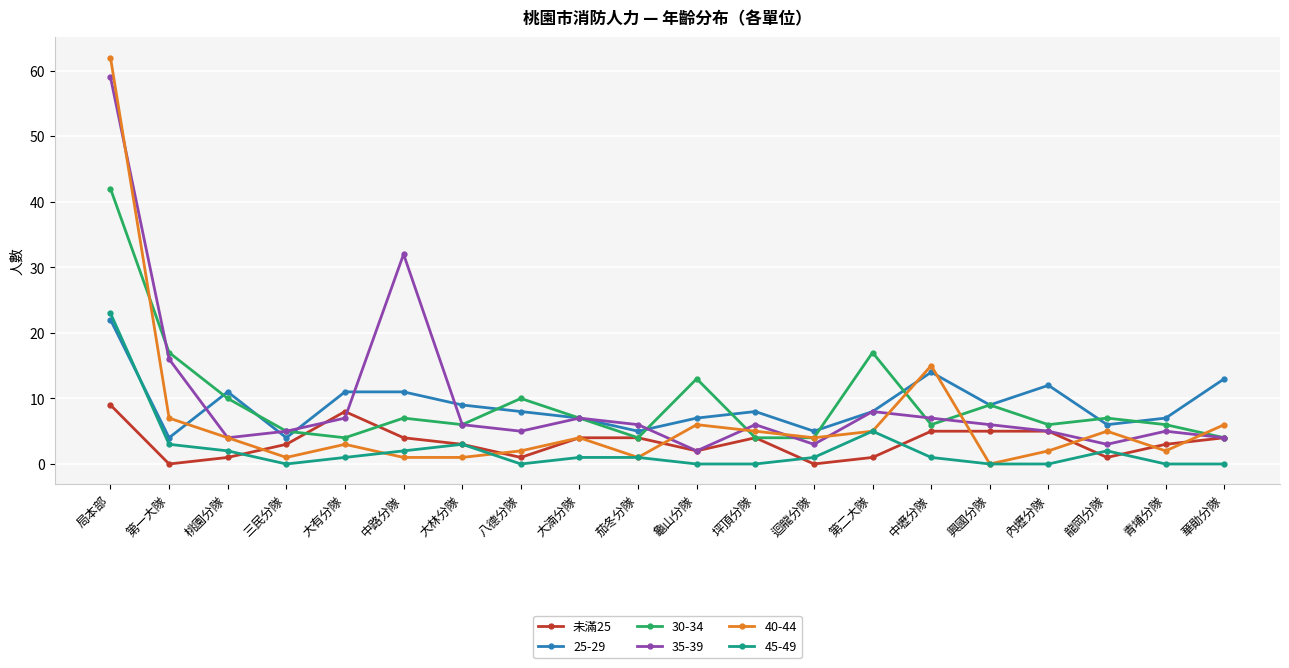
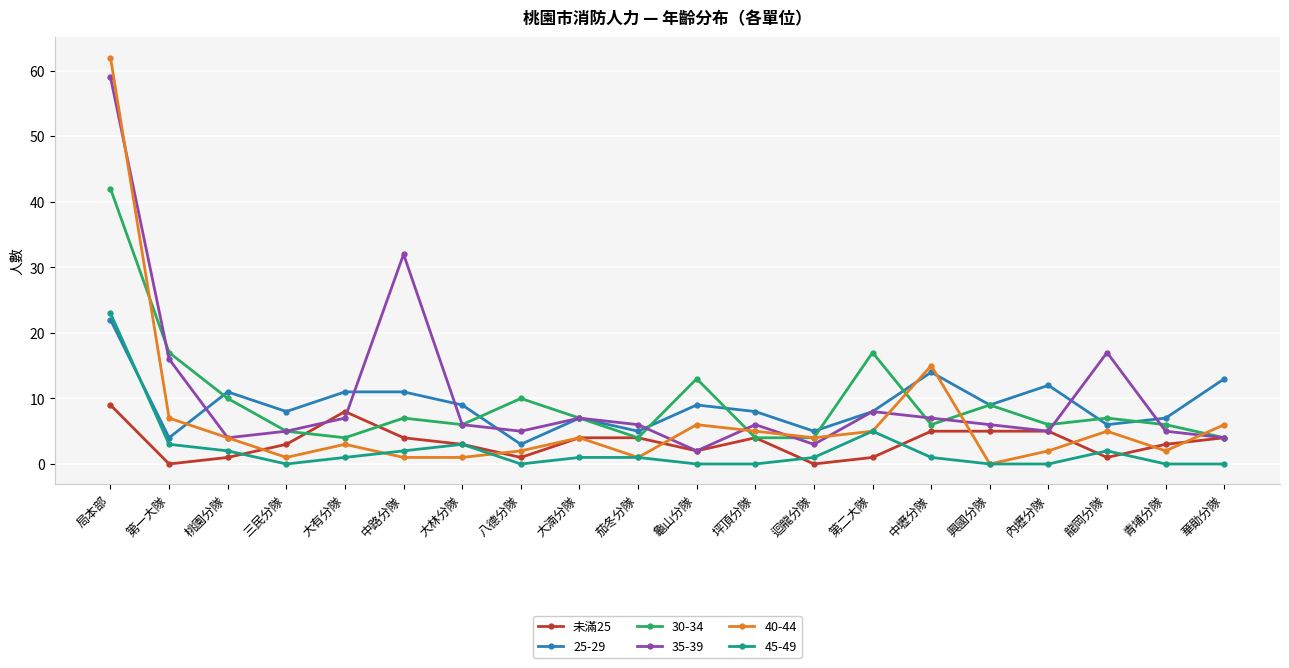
25-29, 三民分隊: 4 -> 8
25-29, 八德分隊: 8 -> 3
25-29, 龜山分隊: 7 -> 9
35-39, 龍岡分隊: 3 -> 17
